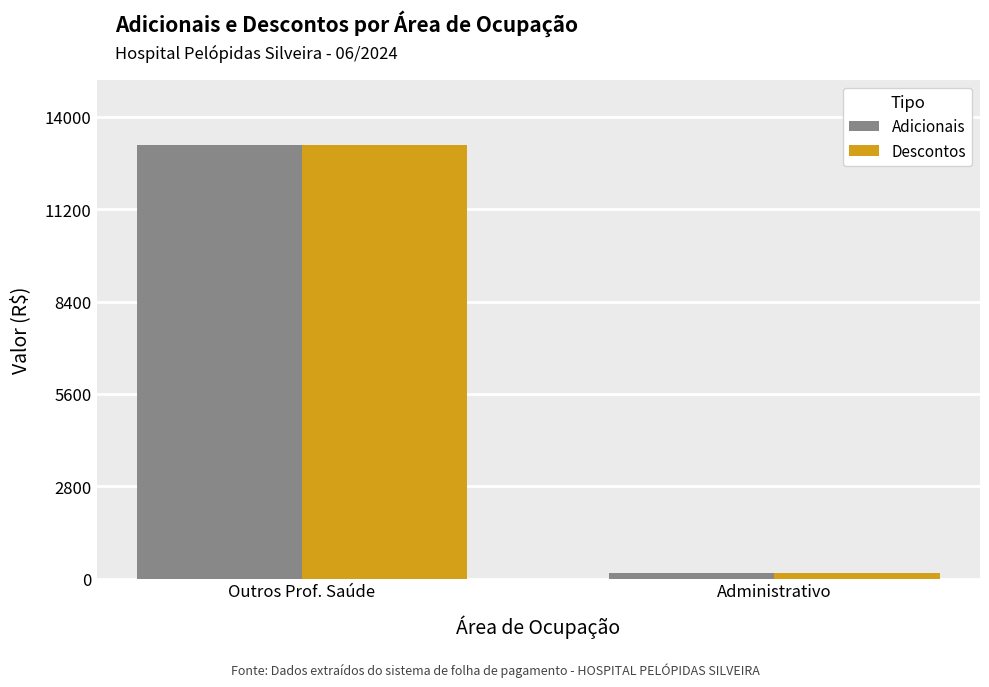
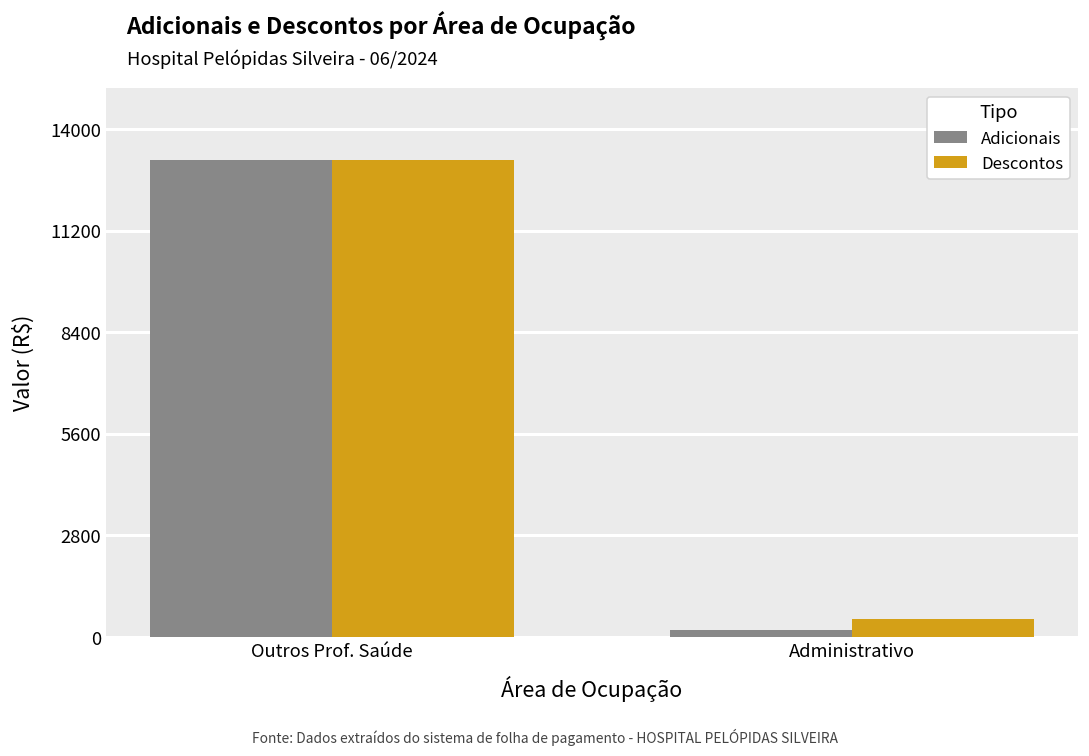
Descontos, Administrativo: 200 -> 500
